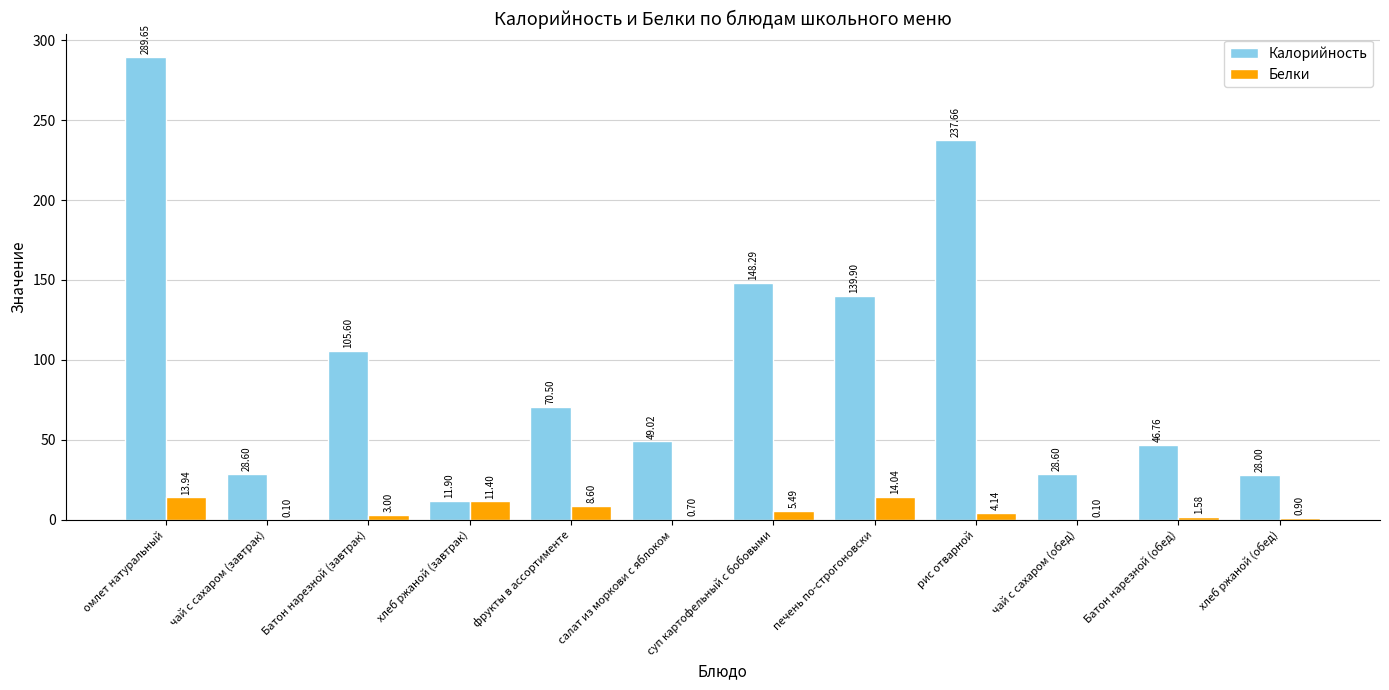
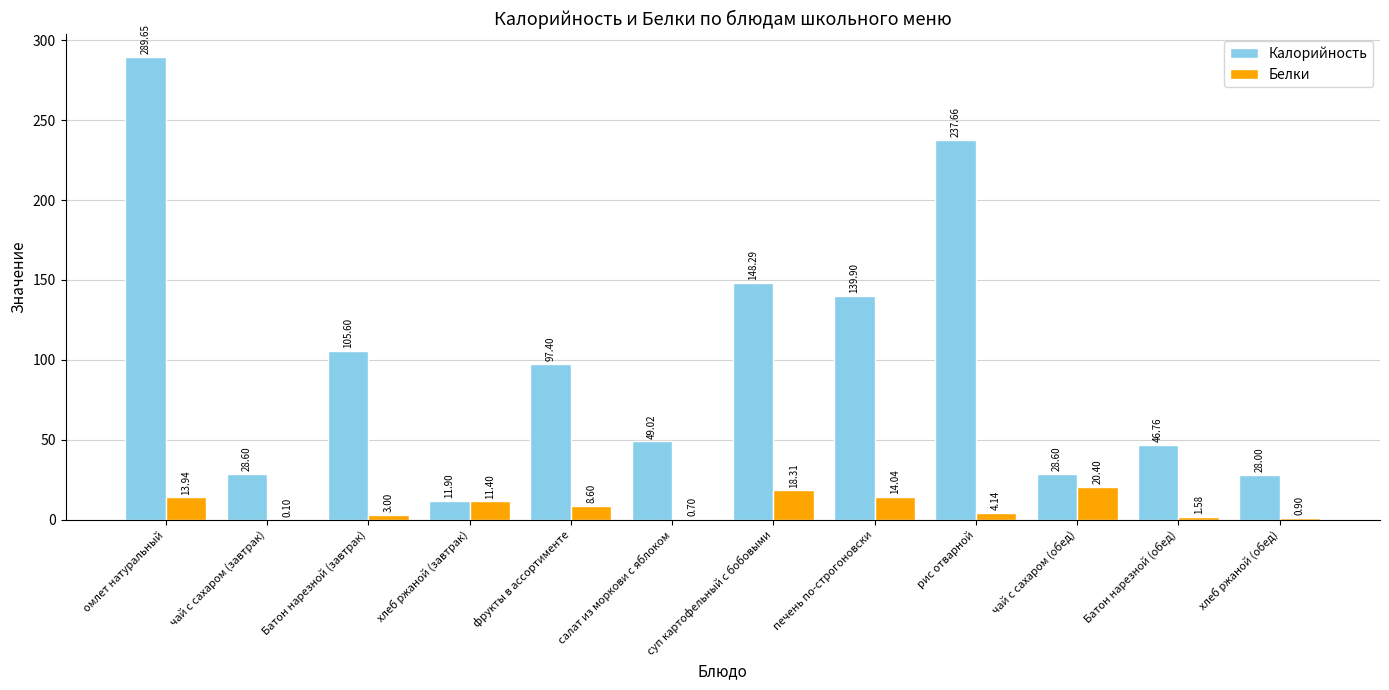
Калорийность, фрукты в ассортименте: 70.50 -> 97.40
Белки, суп картофельный с бобовыми: 5.49 -> 18.31
Белки, чай с сахаром (обед): 0.10 -> 20.40
